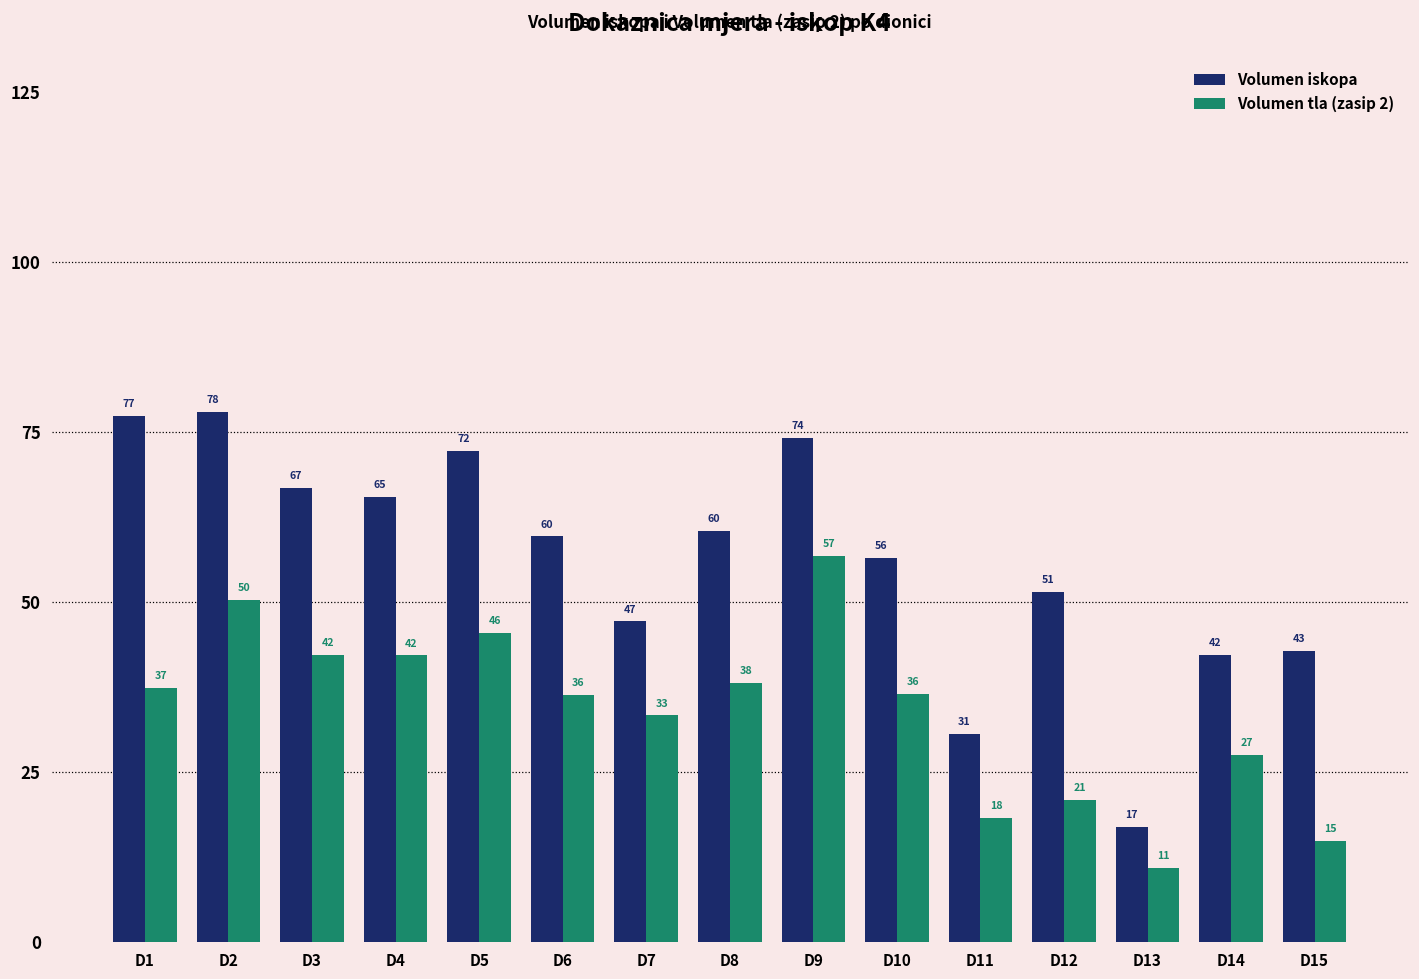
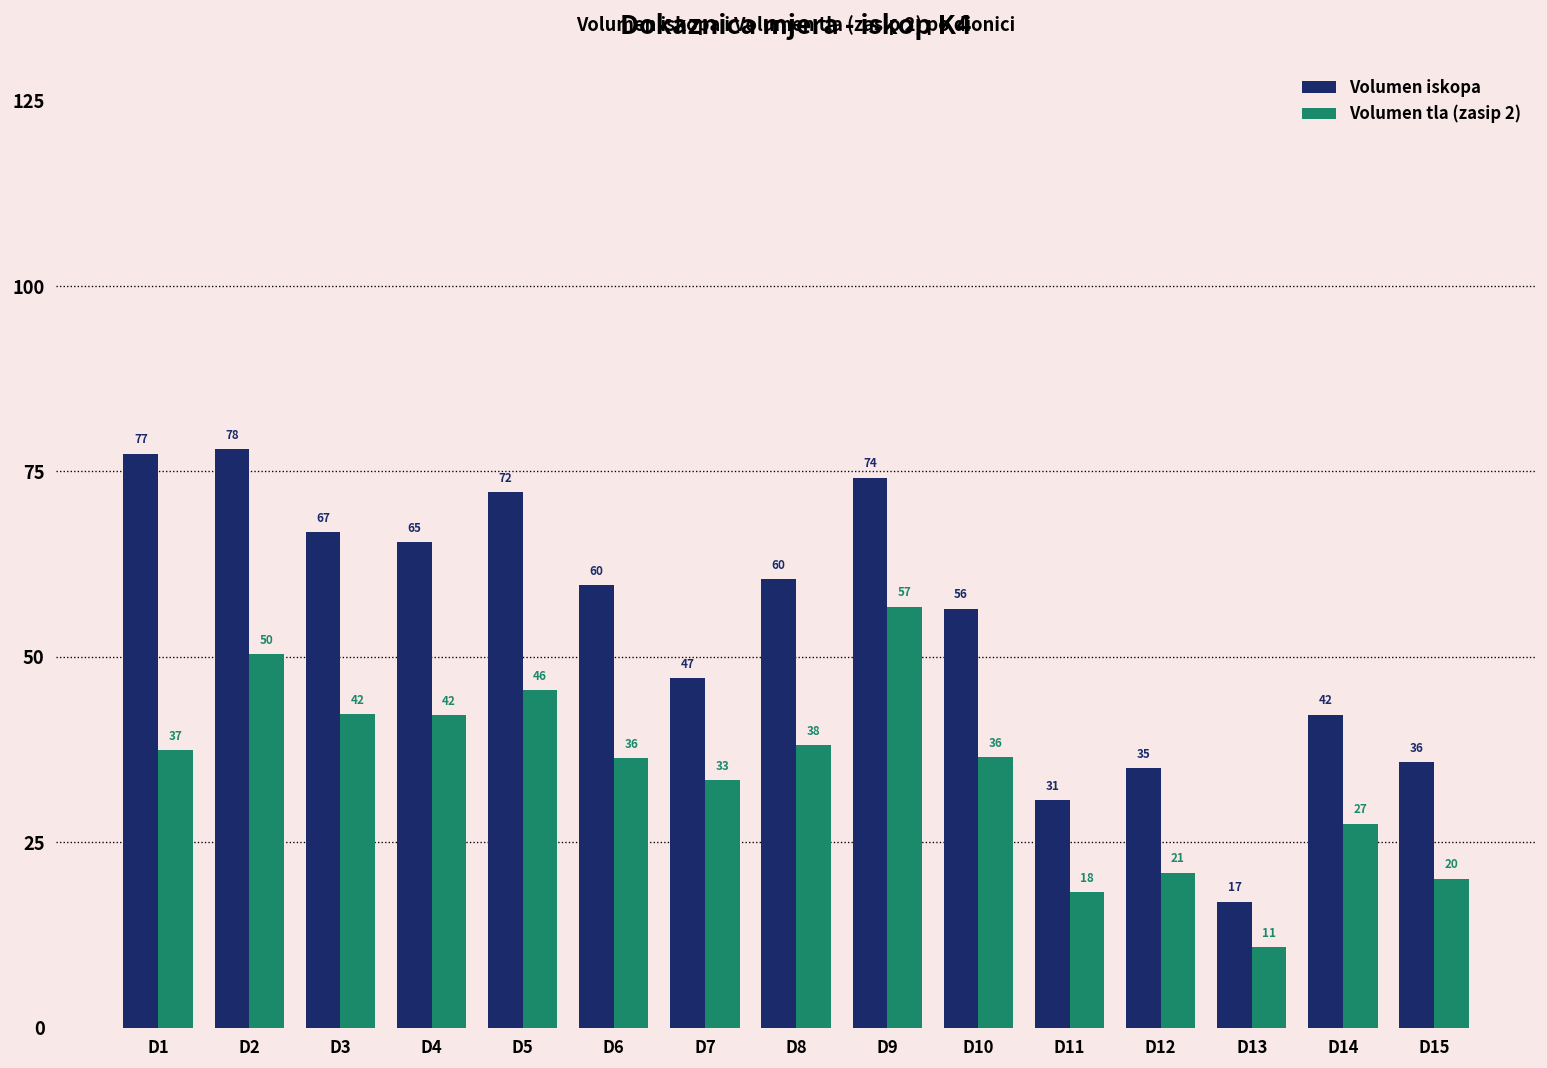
Volumen iskopa, D12: 51 -> 35
Volumen iskopa, D15: 43 -> 36
Volumen tla (zasip 2), D15: 15 -> 20
